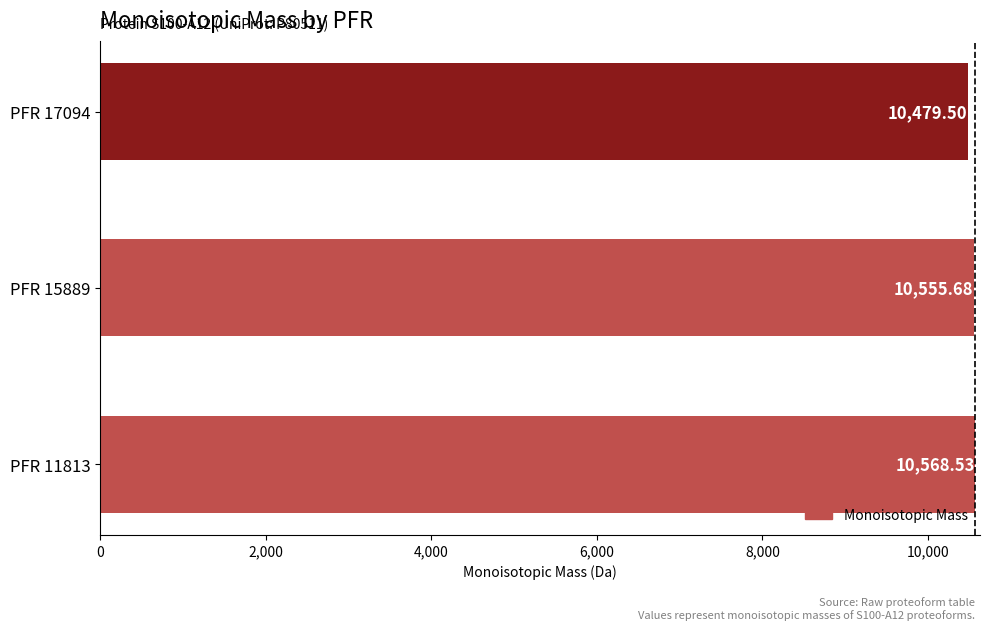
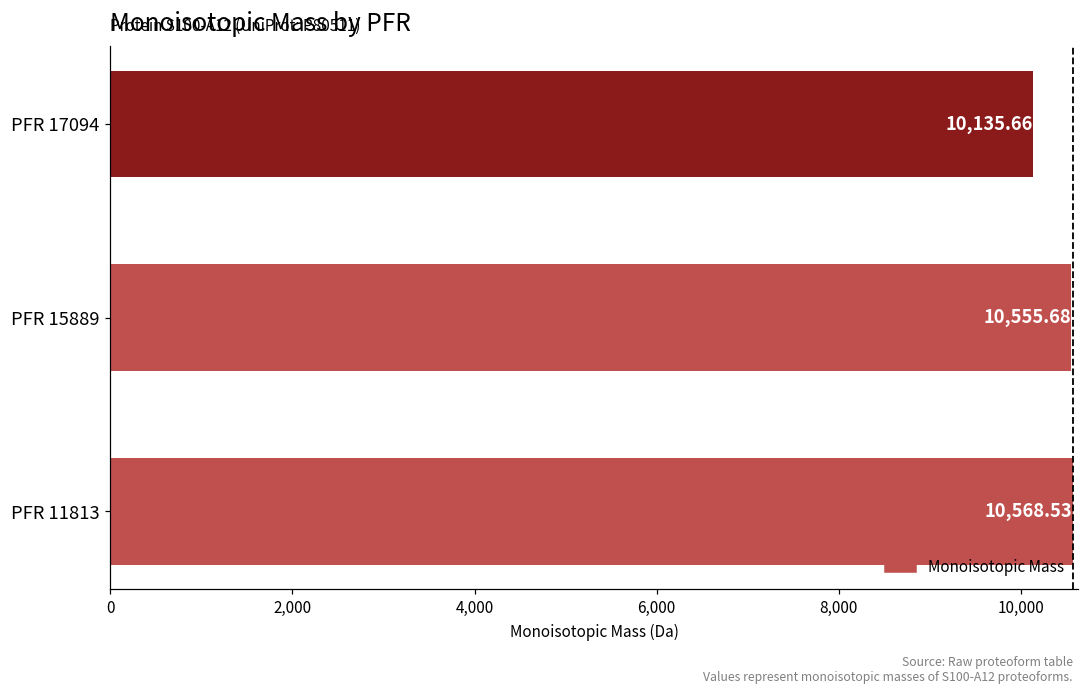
PFR 17094: 10,479.50 -> 10,135.66
